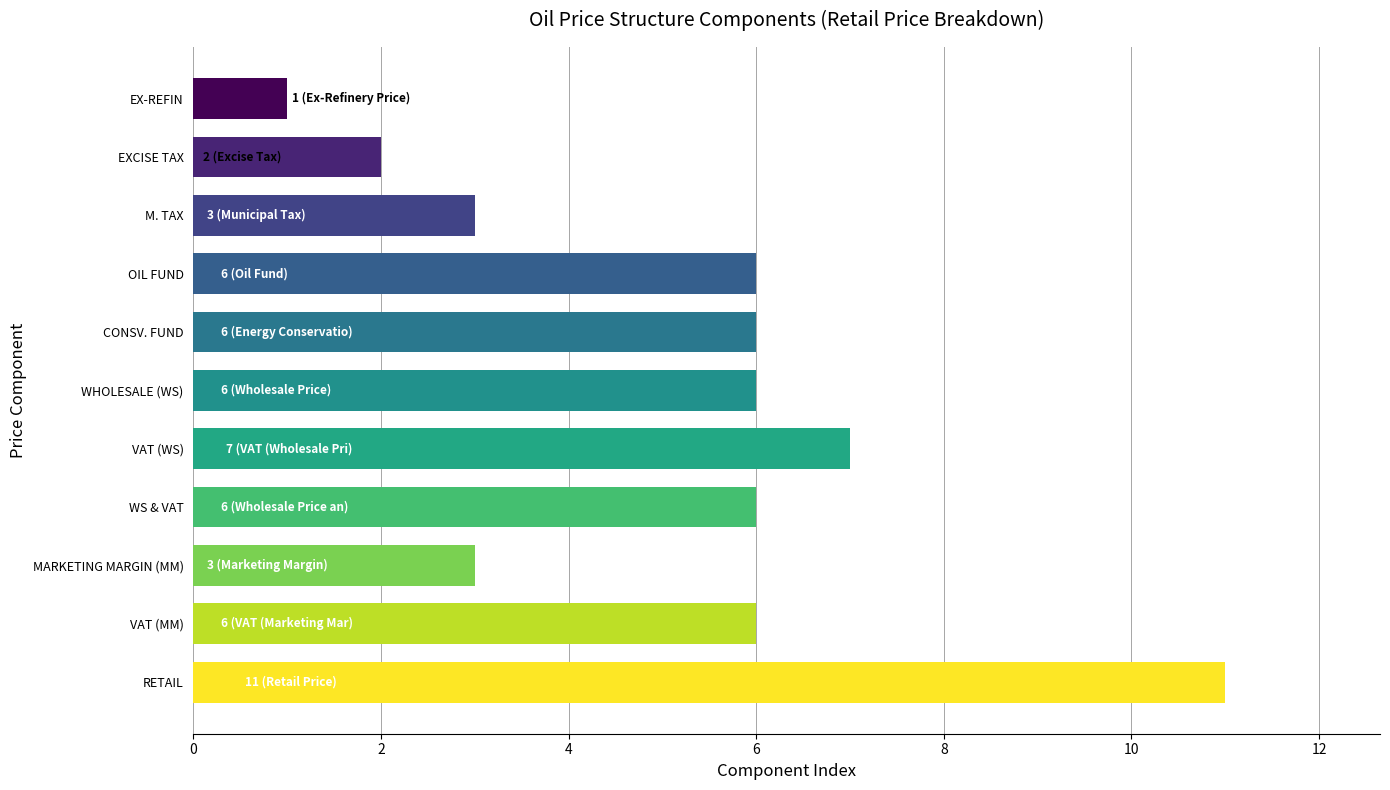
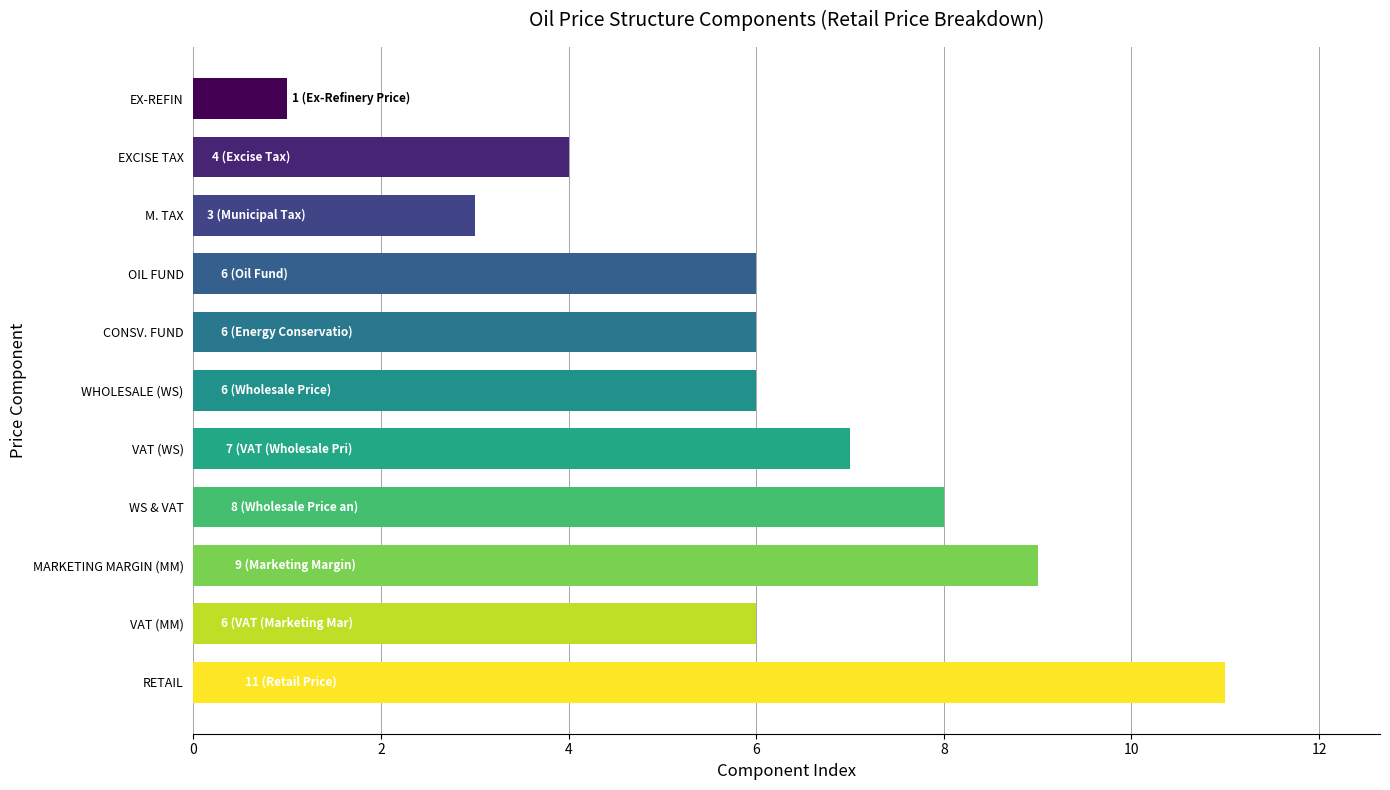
EXCISE TAX: 2 -> 4
WS & VAT: 6 -> 8
MARKETING MARGIN (MM): 3 -> 9
